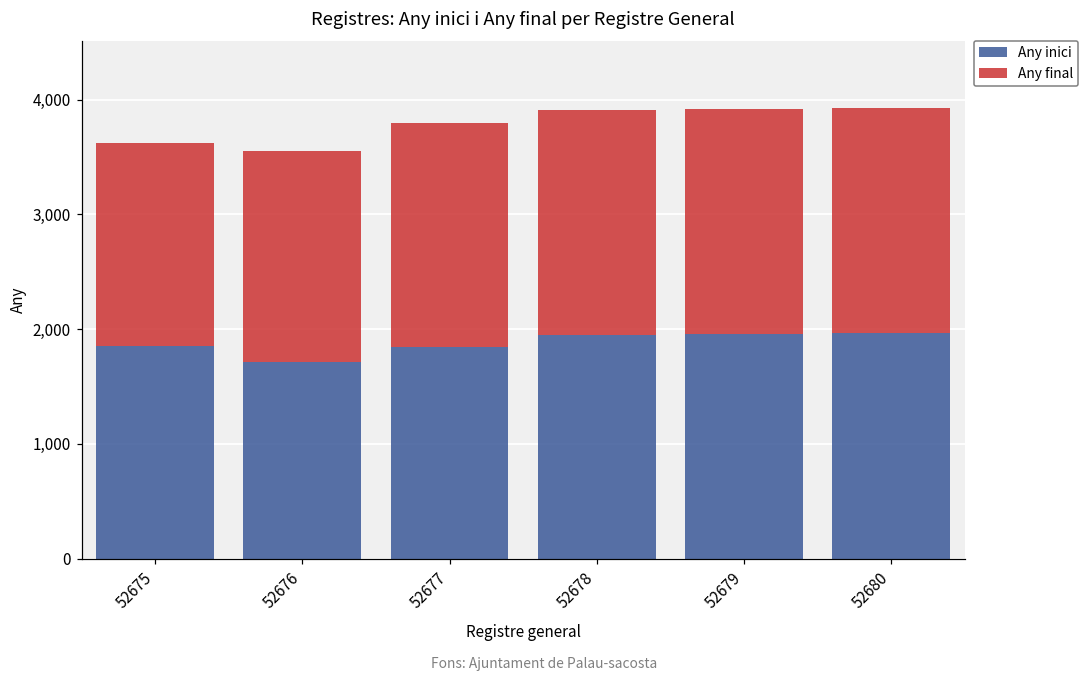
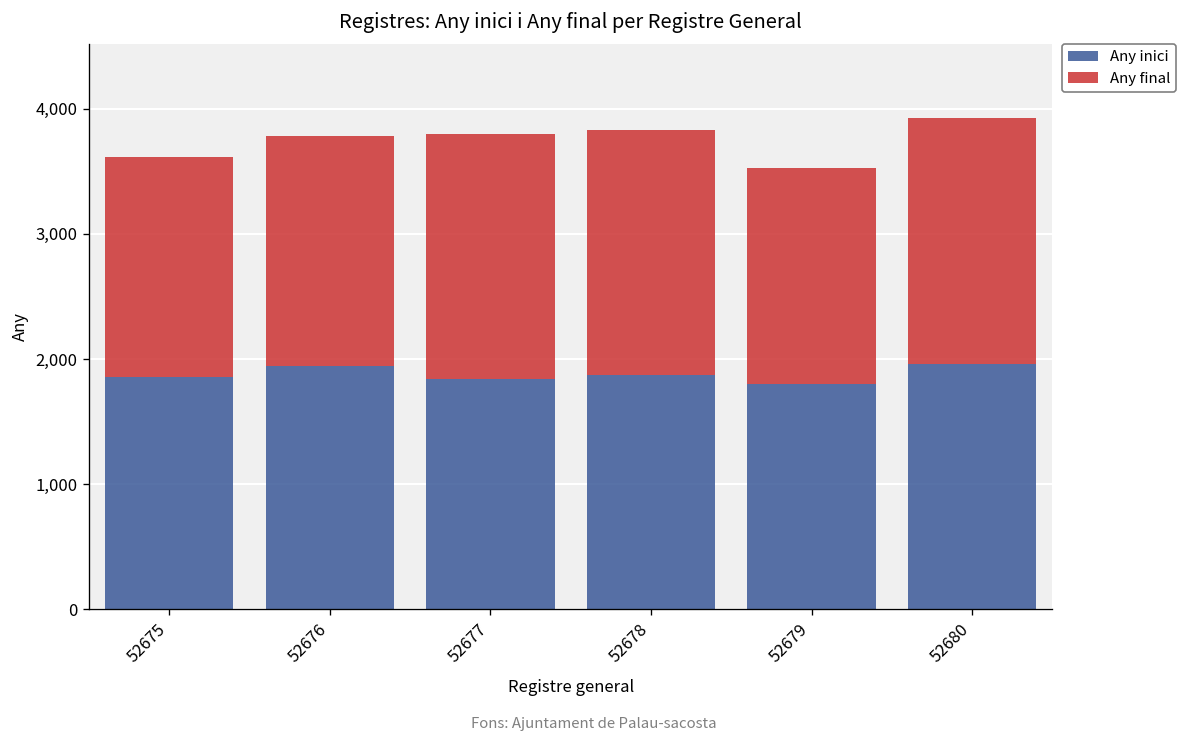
Any inici, 52676: 1,720 -> 1,940
Any inici, 52678: 1,950 -> 1,870
Any inici, 52679: 1,960 -> 1,800
Any final, 52679: 1,960 -> 1,720
